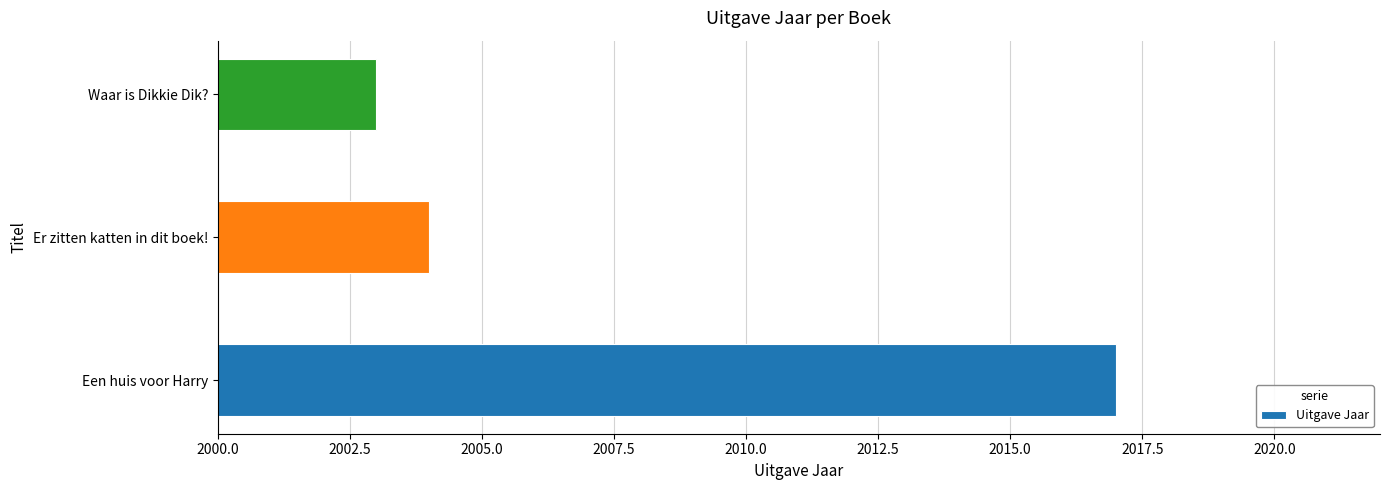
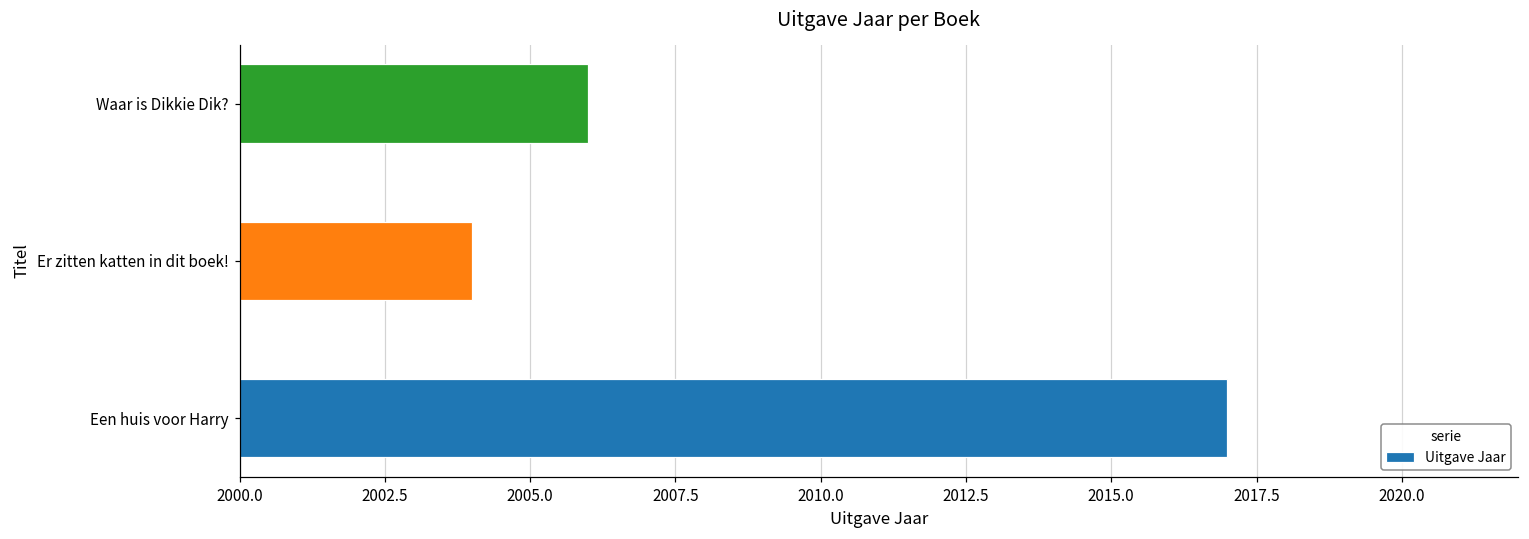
Waar is Dikkie Dik?: 2003 -> 2006
